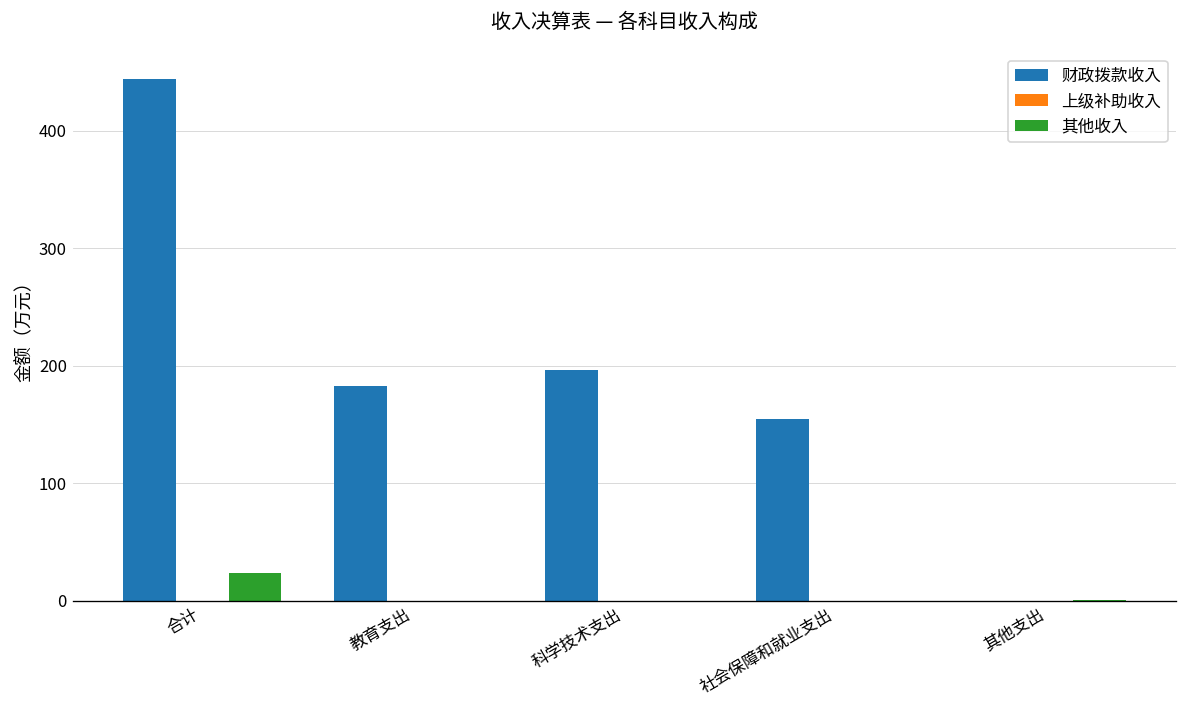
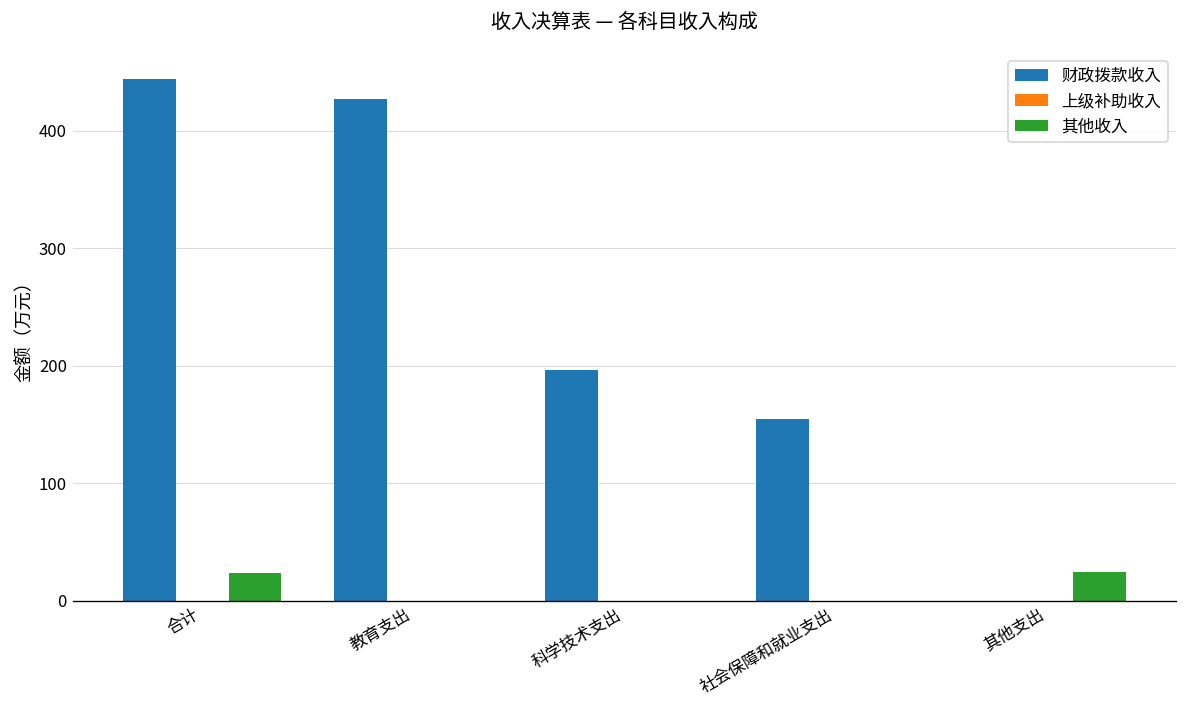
财政拨款收入, 教育支出: 180 -> 430
其他收入, 其他支出: 0 -> 20
